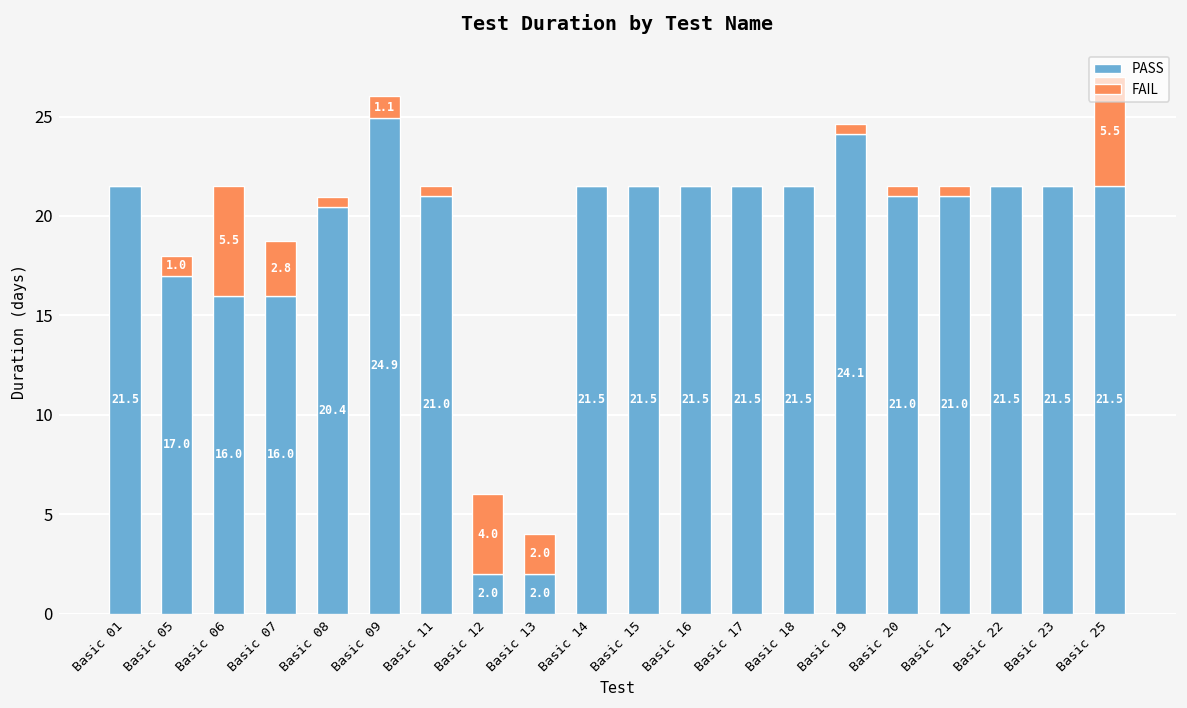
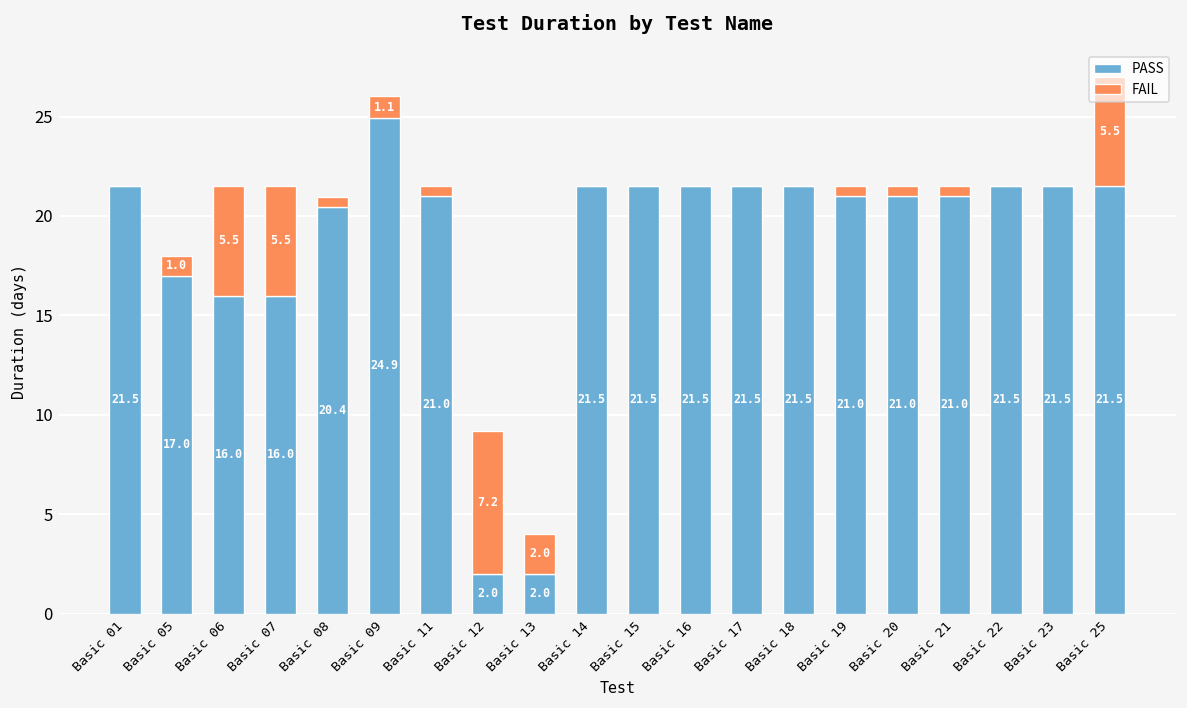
FAIL, Basic 07: 2.8 -> 5.5
FAIL, Basic 12: 4.0 -> 7.2
PASS, Basic 19: 24.1 -> 21.0
